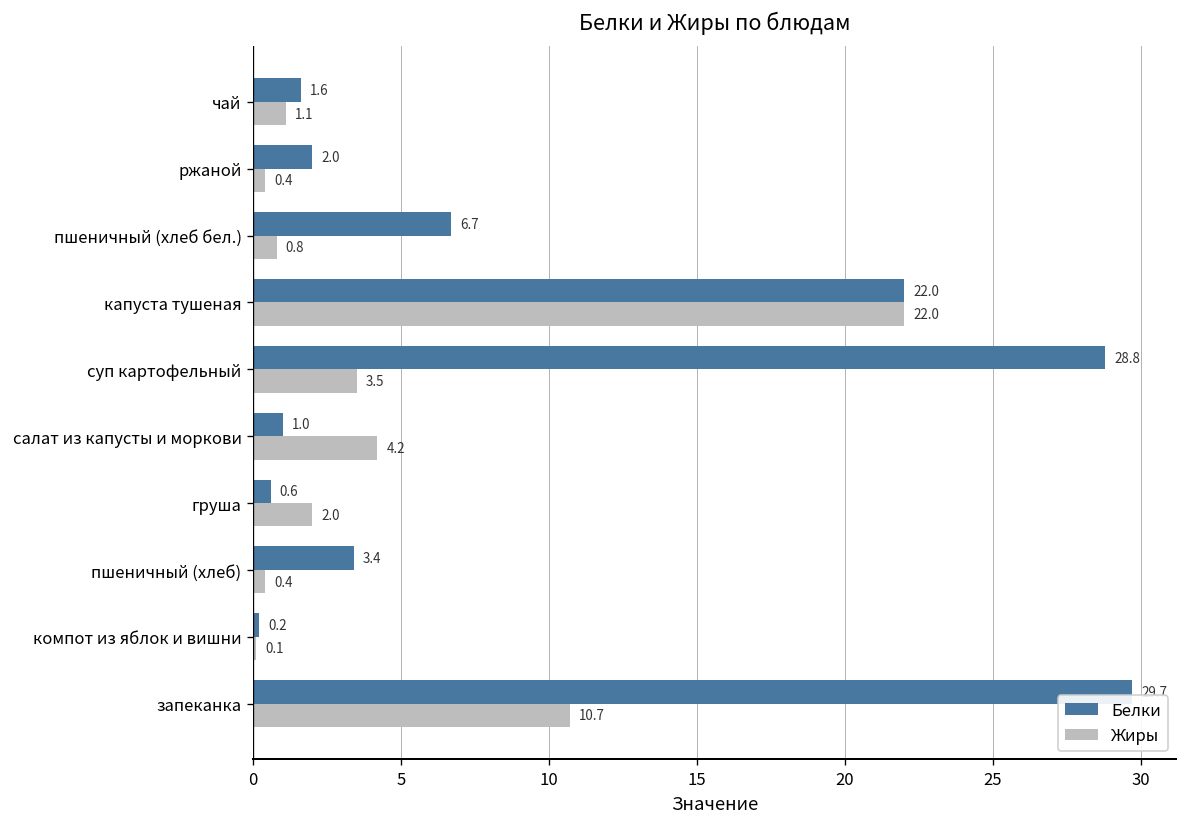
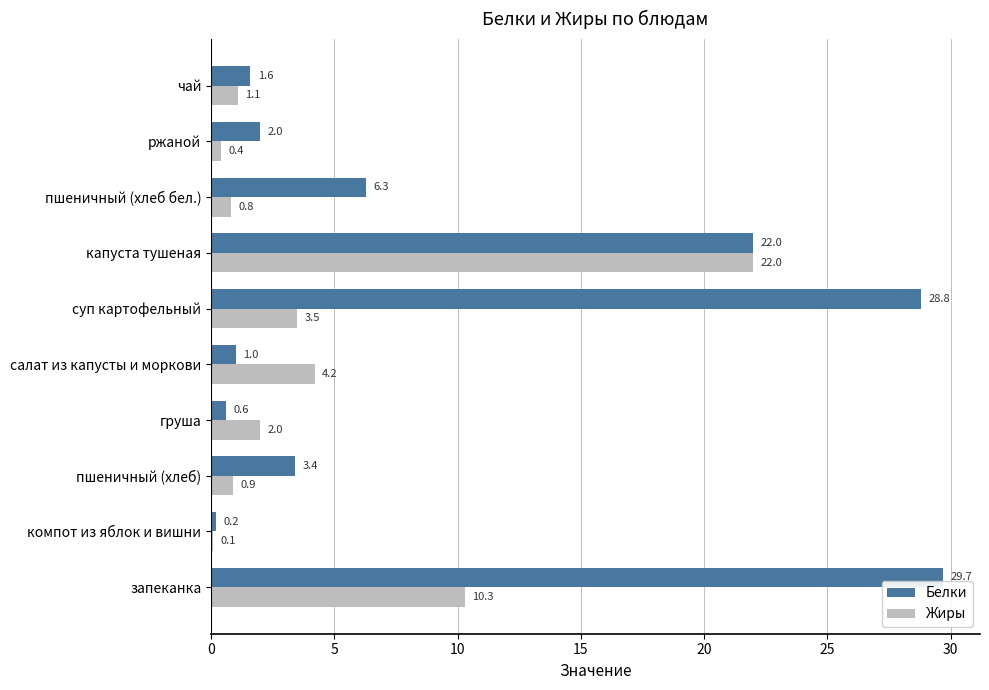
Белки, пшеничный (хлеб бел.): 6.7 -> 6.3
Жиры, пшеничный (хлеб): 0.4 -> 0.9
Жиры, запеканка: 10.7 -> 10.3
